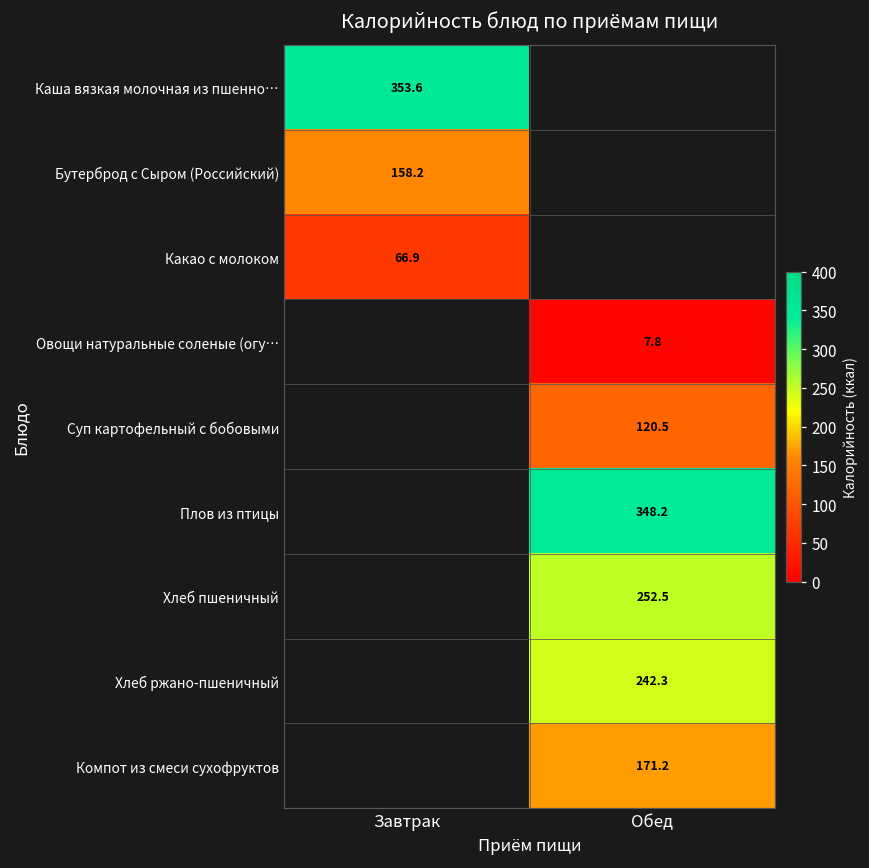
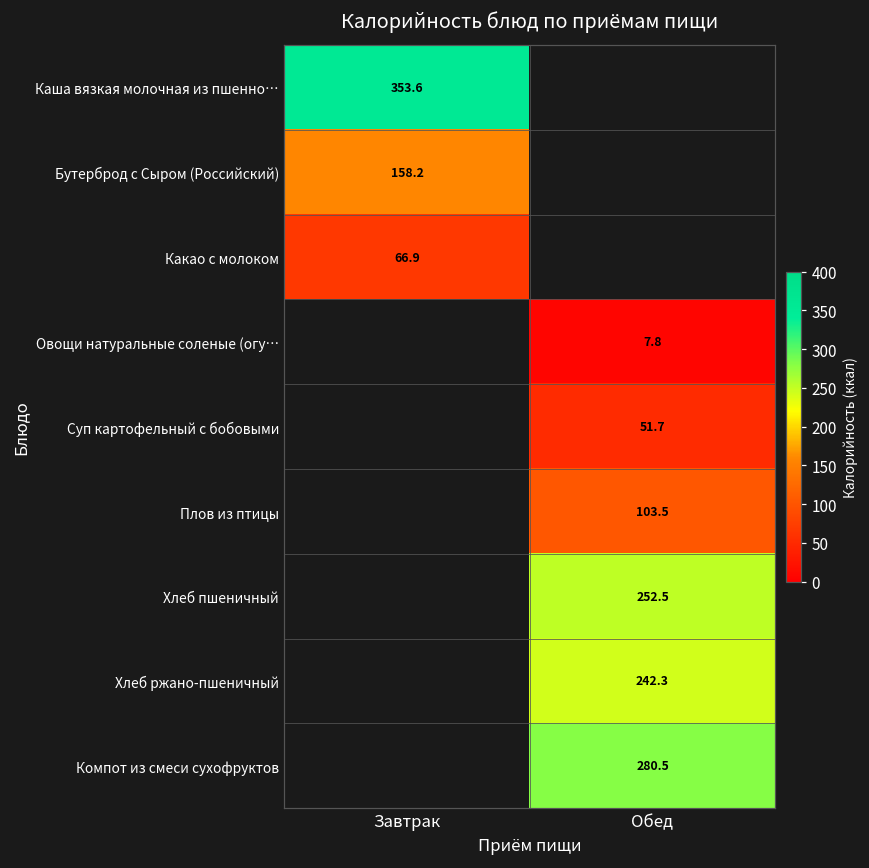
Суп картофельный с бобовыми, Обед: 120.5 -> 51.7
Плов из птицы, Обед: 348.2 -> 103.5
Компот из смеси сухофруктов, Обед: 171.2 -> 280.5
